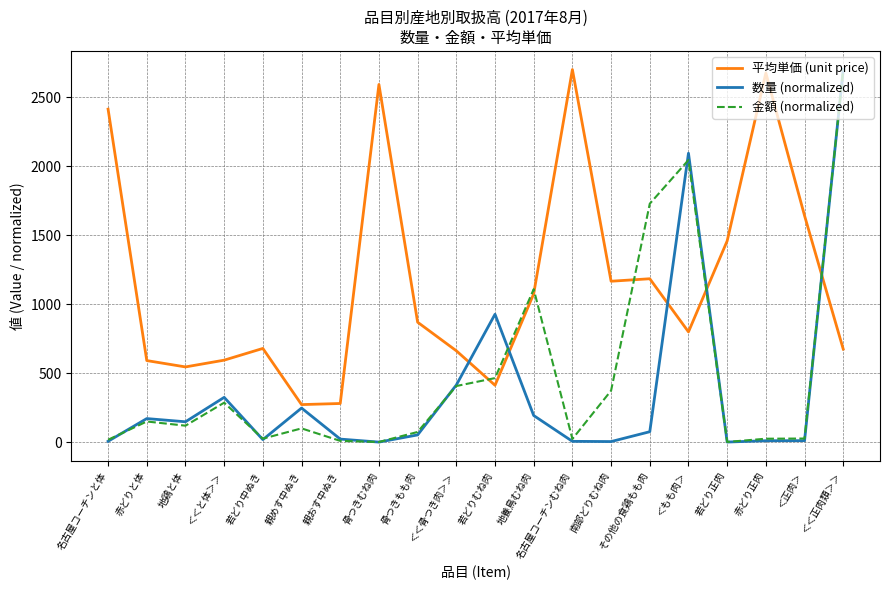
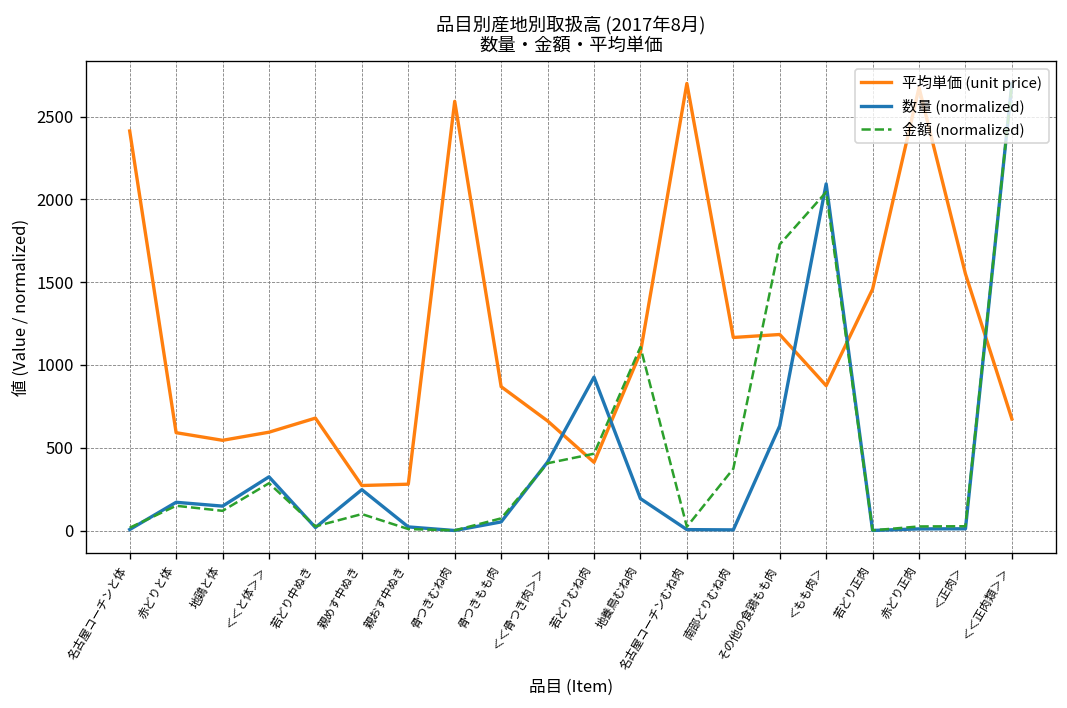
数量 (normalized), その他の食鶏もも肉: 80 -> 630
平均単価 (unit price), ＜もも肉＞: 800 -> 880
平均単価 (unit price), ＜正肉＞: 1640 -> 1550
